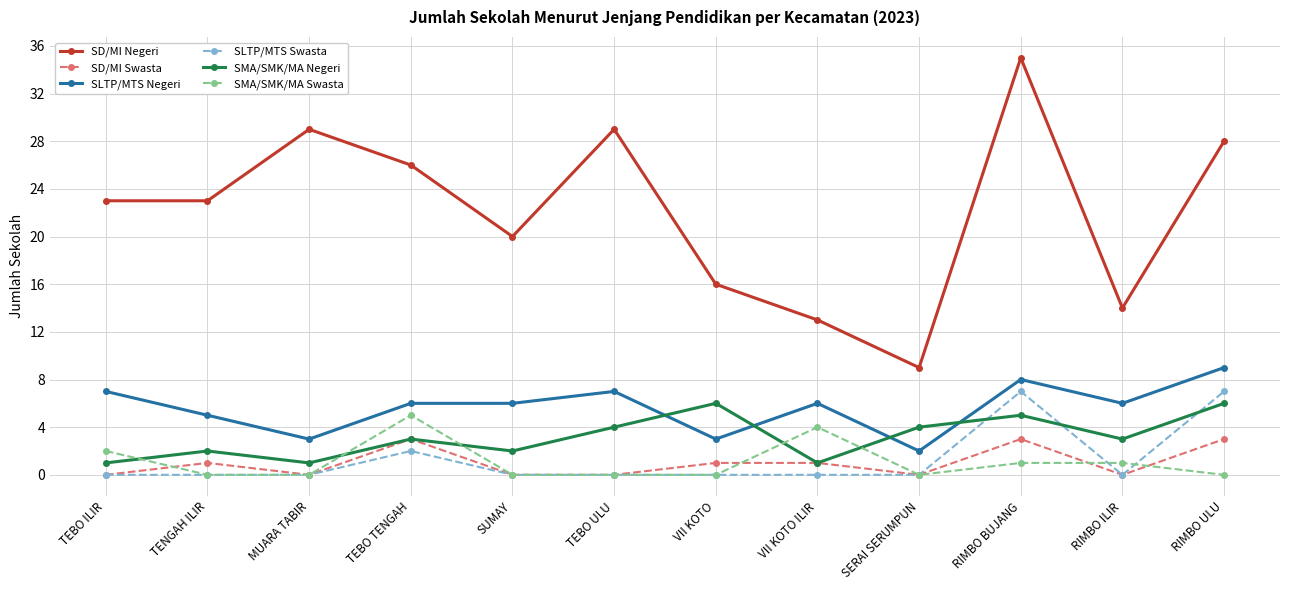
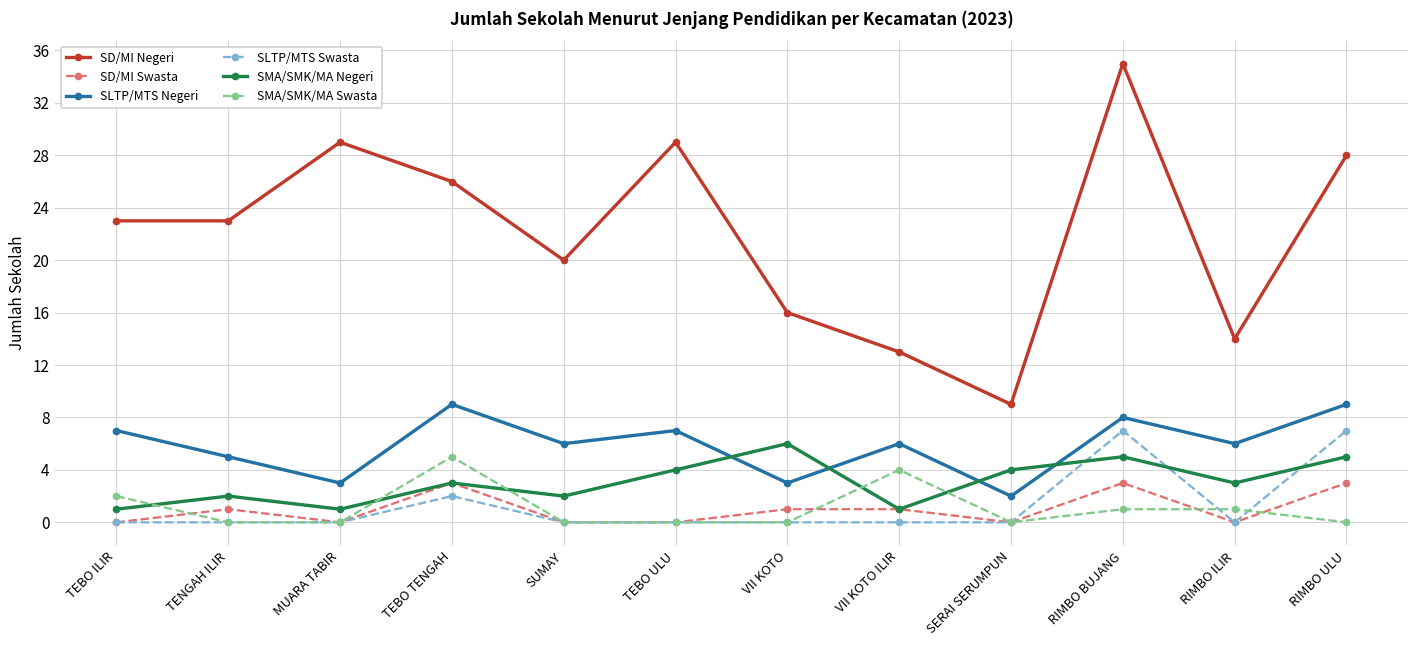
SLTP/MTS Negeri, TEBO TENGAH: 6 -> 9
SMA/SMK/MA Negeri, RIMBO ULU: 6 -> 5
